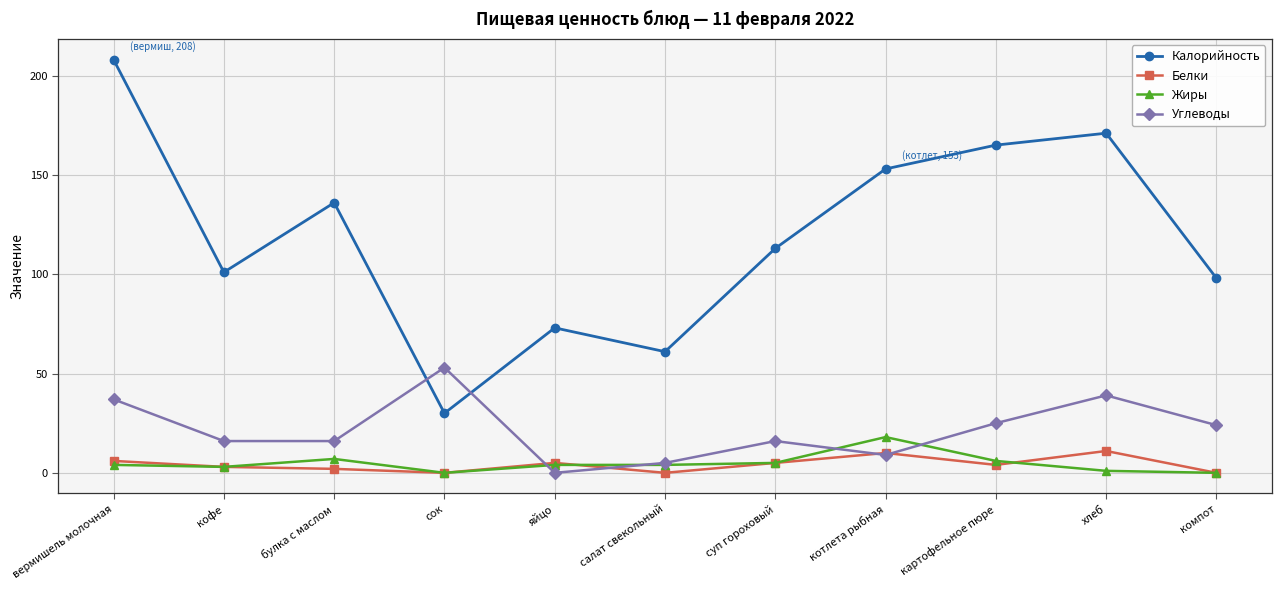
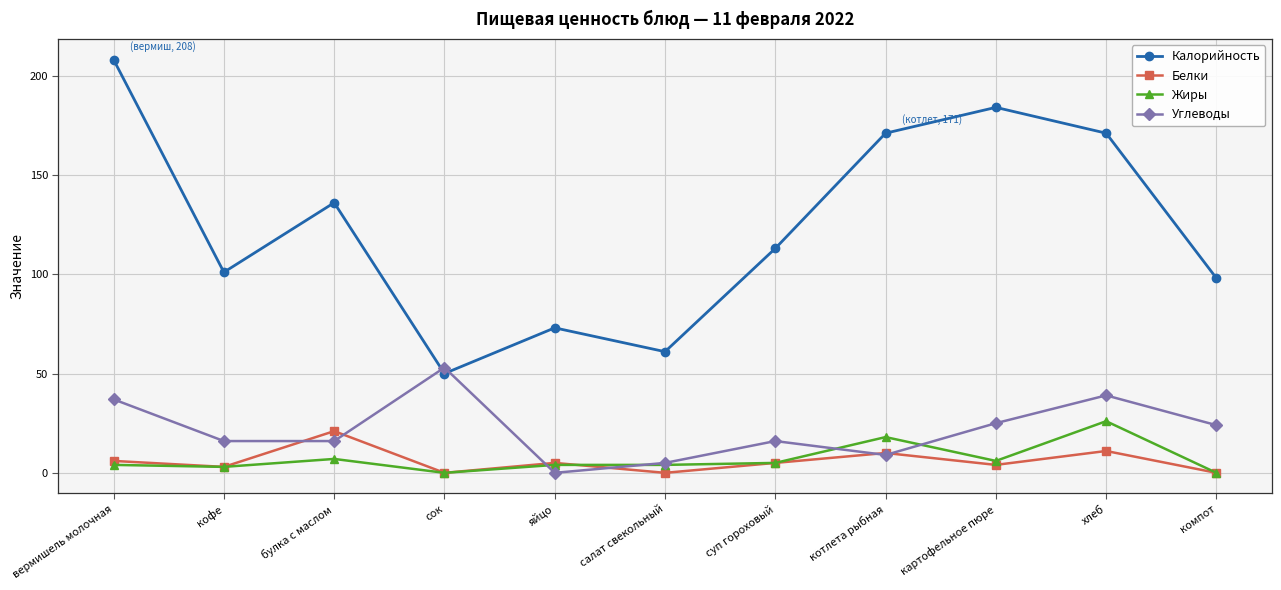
Белки, булка с маслом: 2 -> 21
Калорийность, сок: 30 -> 50
Калорийность, котлета рыбная: 153 -> 171
Калорийность, картофельное пюре: 165 -> 184
Жиры, хлеб: 1 -> 26
